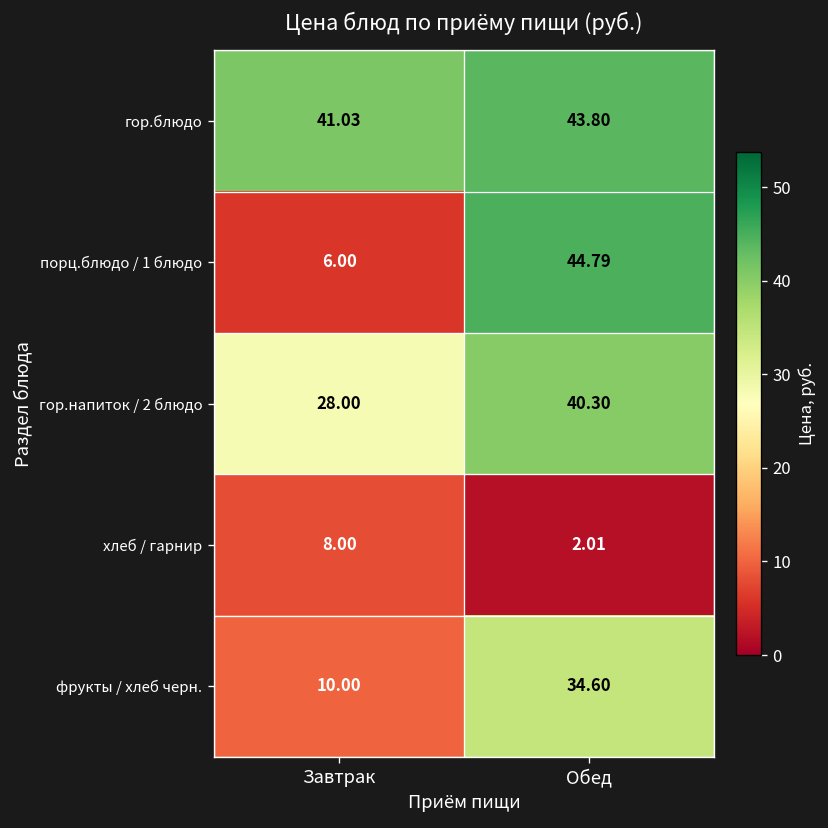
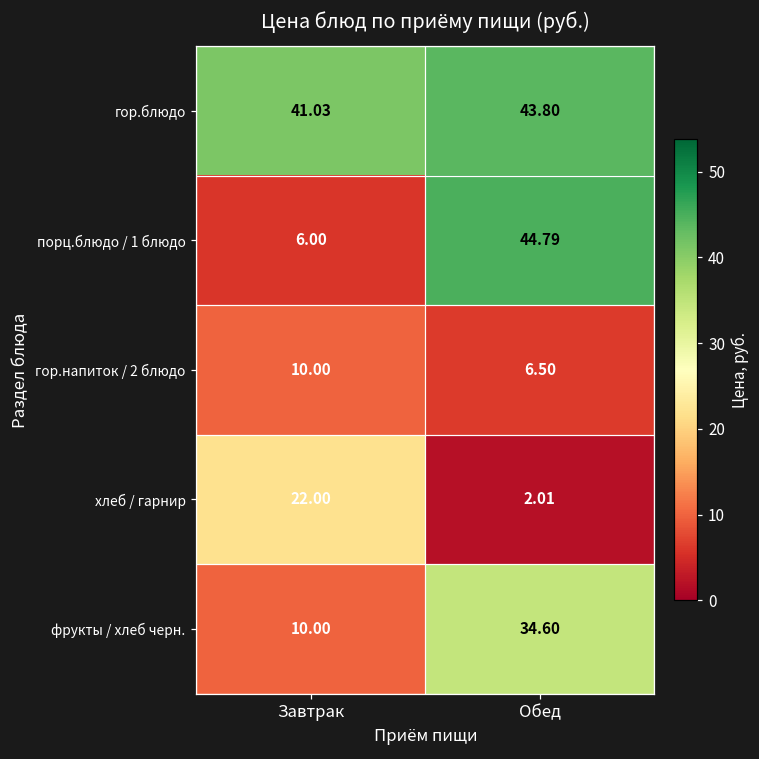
гор.напиток / 2 блюдо, Завтрак: 28.00 -> 10.00
гор.напиток / 2 блюдо, Обед: 40.30 -> 6.50
хлеб / гарнир, Завтрак: 8.00 -> 22.00
